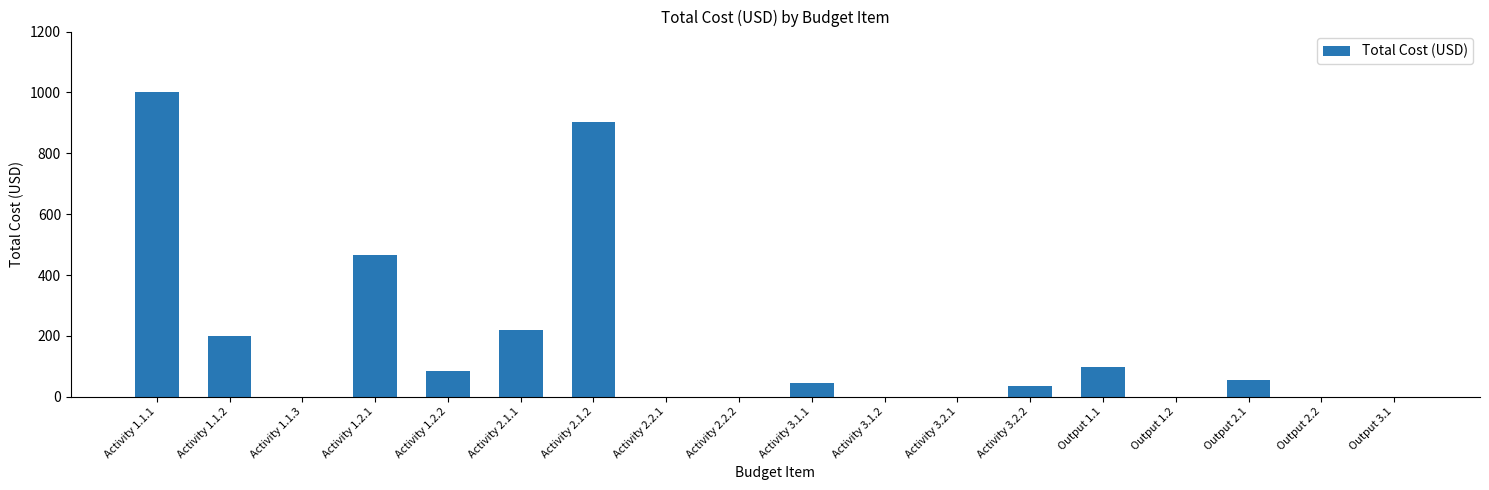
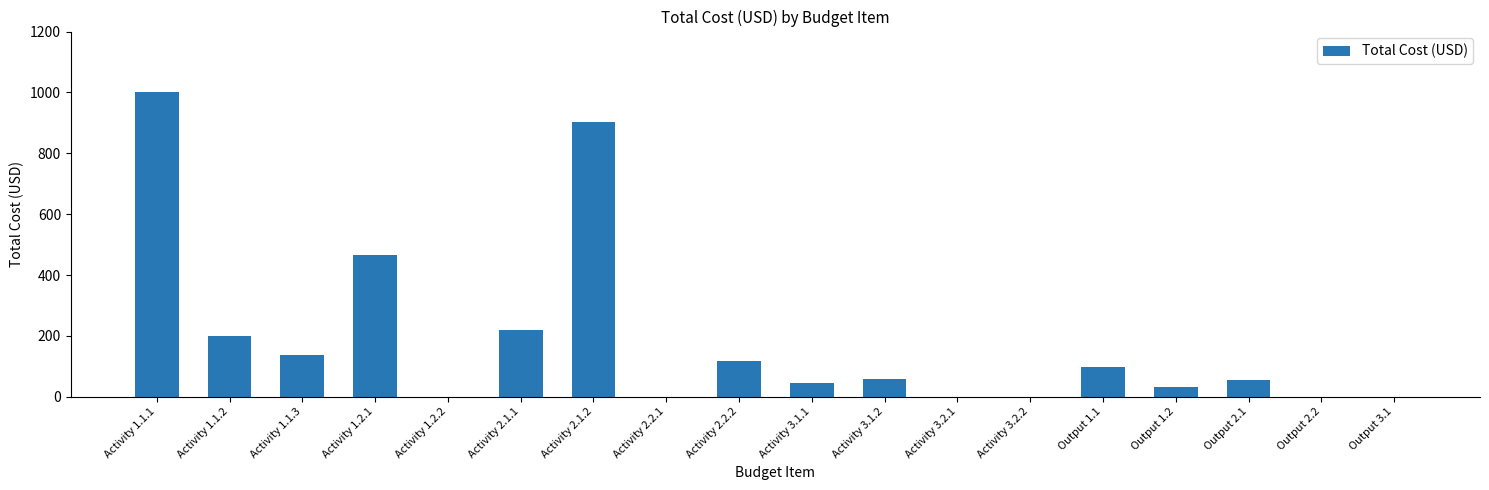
Activity 1.1.3: 0 -> 140
Activity 1.2.2: 90 -> 0
Activity 2.2.2: 0 -> 120
Activity 3.1.2: 0 -> 60
Activity 3.2.2: 40 -> 0
Output 1.2: 0 -> 30
